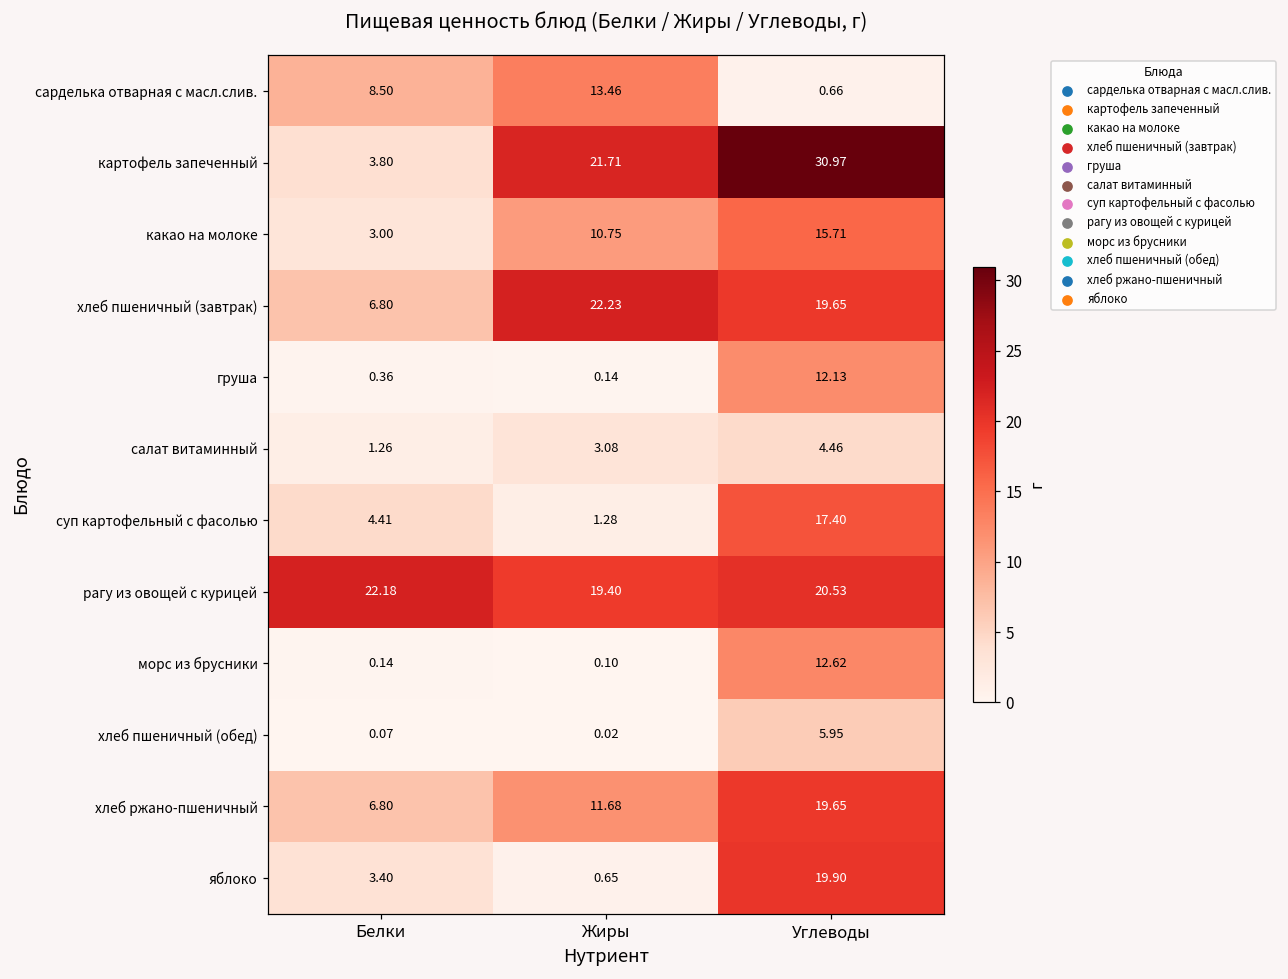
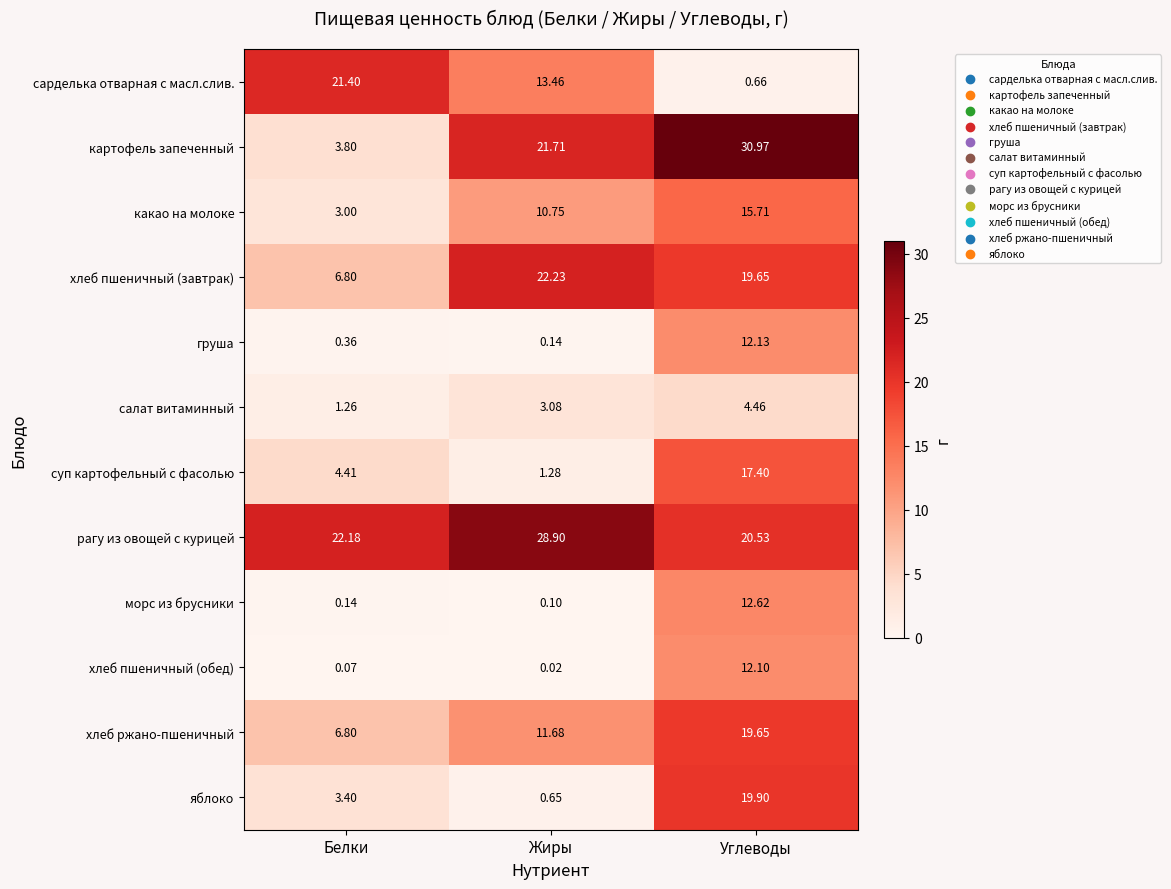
сарделька отварная с масл.слив., Белки: 8.50 -> 21.40
рагу из овощей с курицей, Жиры: 19.40 -> 28.90
хлеб пшеничный (обед), Углеводы: 5.95 -> 12.10
